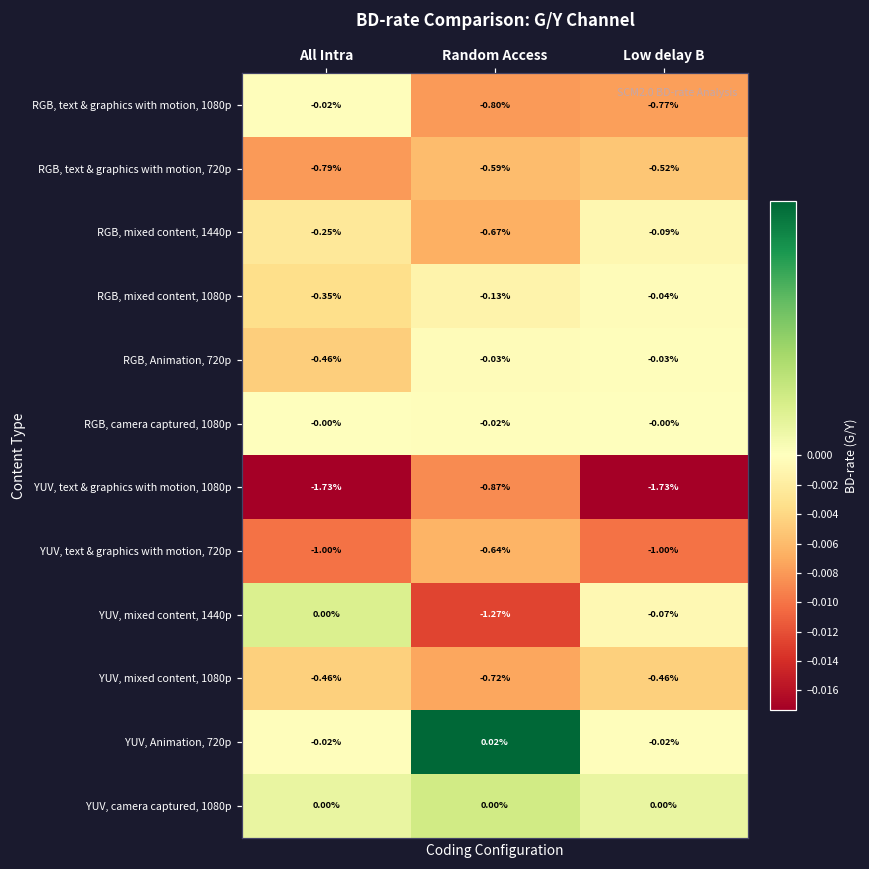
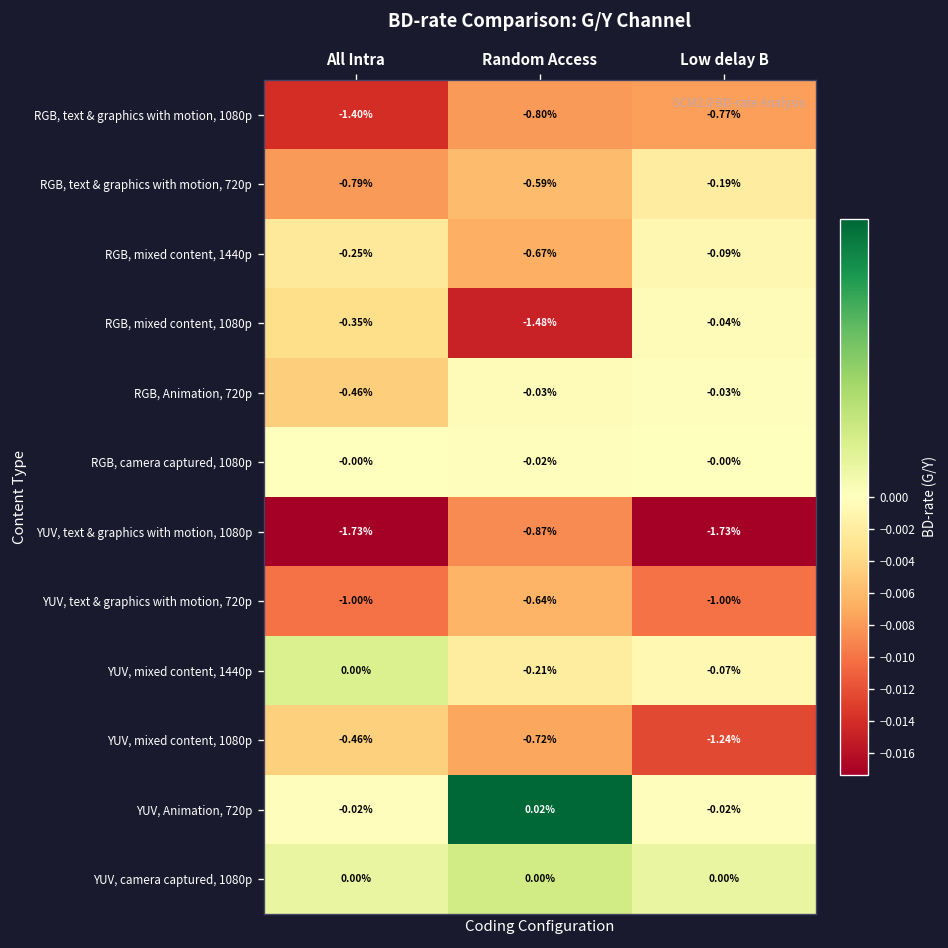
RGB, text & graphics with motion, 1080p, All Intra: -0.02% -> -1.40%
RGB, text & graphics with motion, 720p, Low delay B: -0.52% -> -0.19%
RGB, mixed content, 1080p, Random Access: -0.13% -> -1.48%
YUV, mixed content, 1440p, Random Access: -1.27% -> -0.21%
YUV, mixed content, 1080p, Low delay B: -0.46% -> -1.24%
